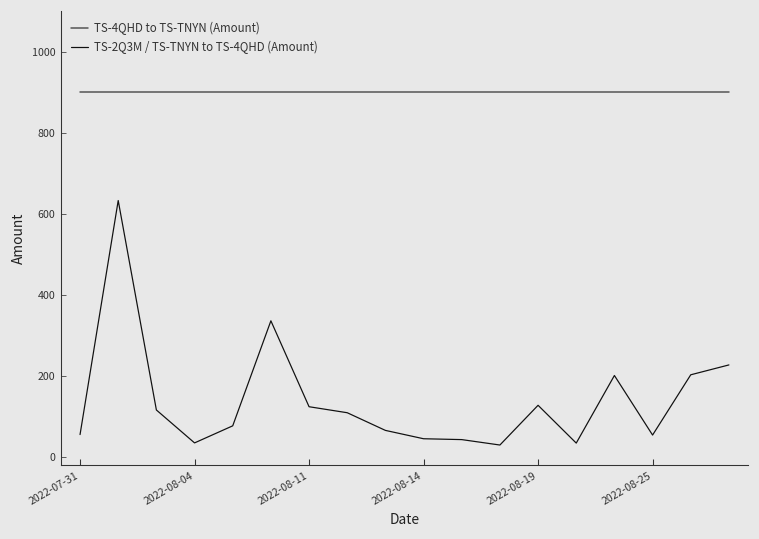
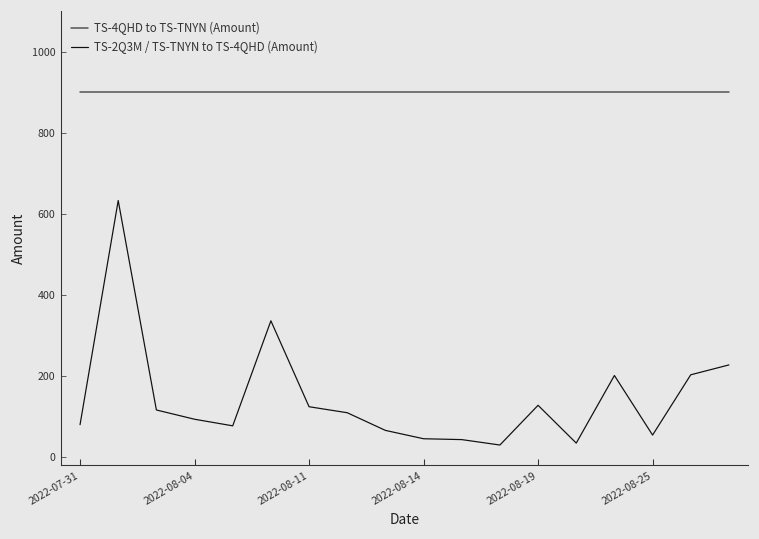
TS-2Q3M / TS-TNYN to TS-4QHD (Amount), 2022-07-31: 60 -> 80
TS-2Q3M / TS-TNYN to TS-4QHD (Amount), 2022-08-04: 30 -> 90
